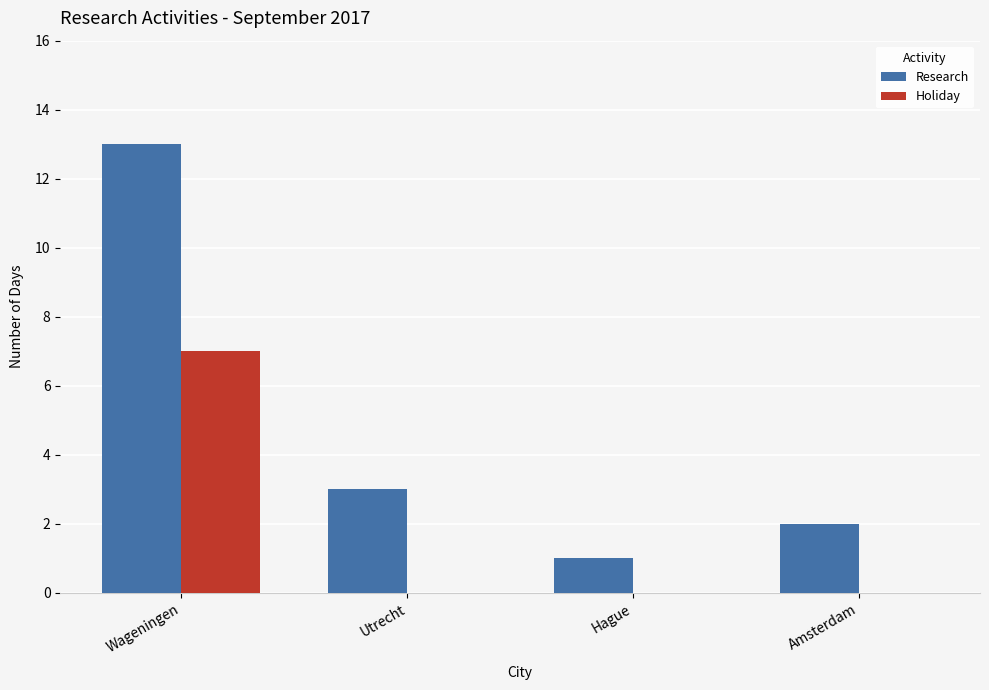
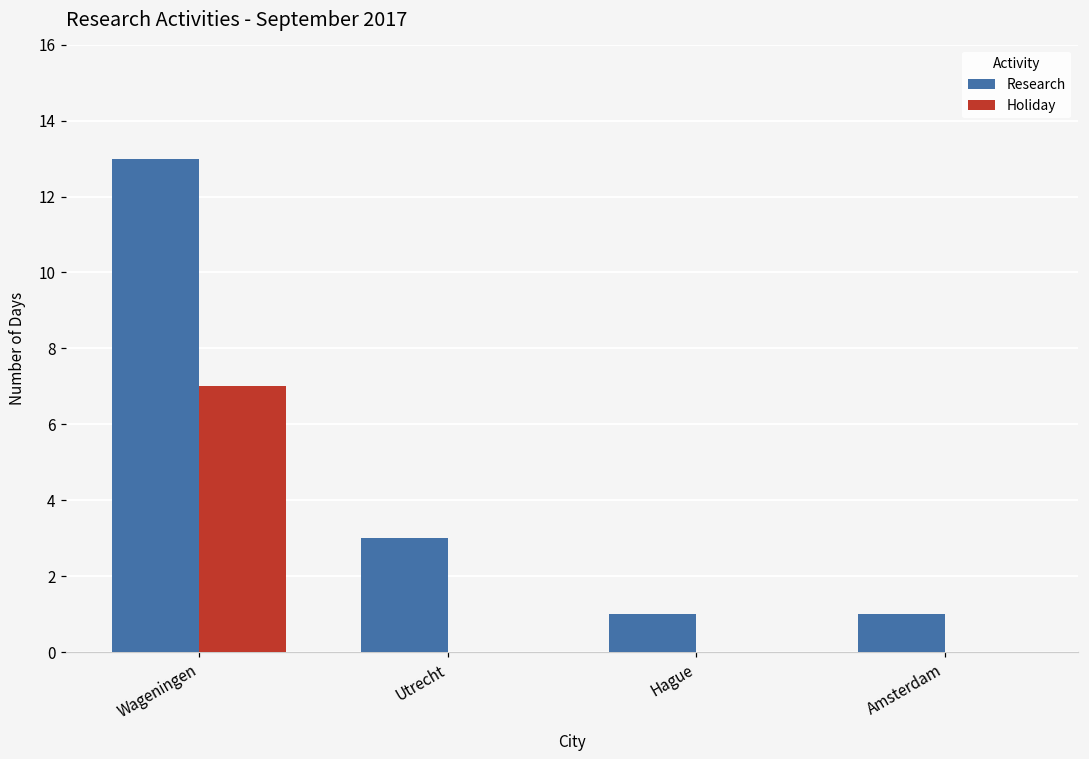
Research, Amsterdam: 2 -> 1
